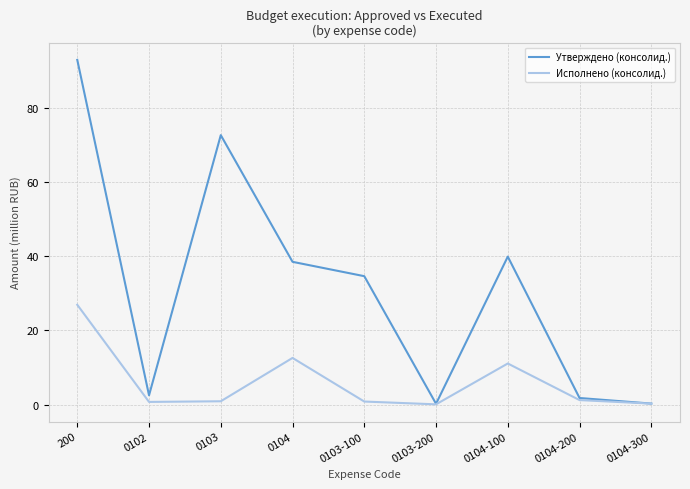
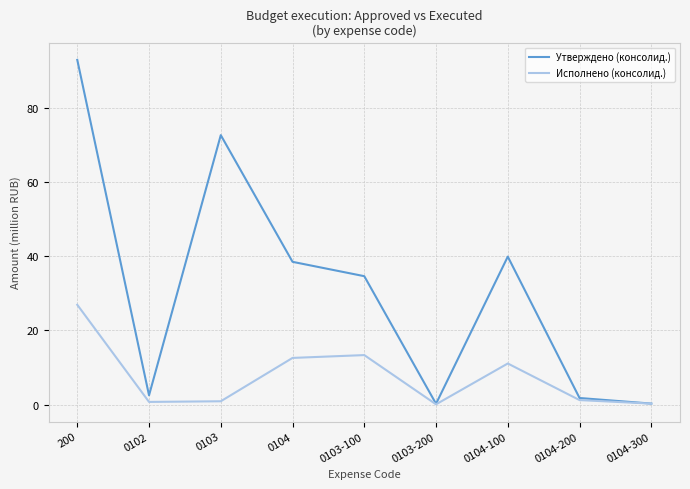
Исполнено (консолид.), 0103-100: 1 -> 13
